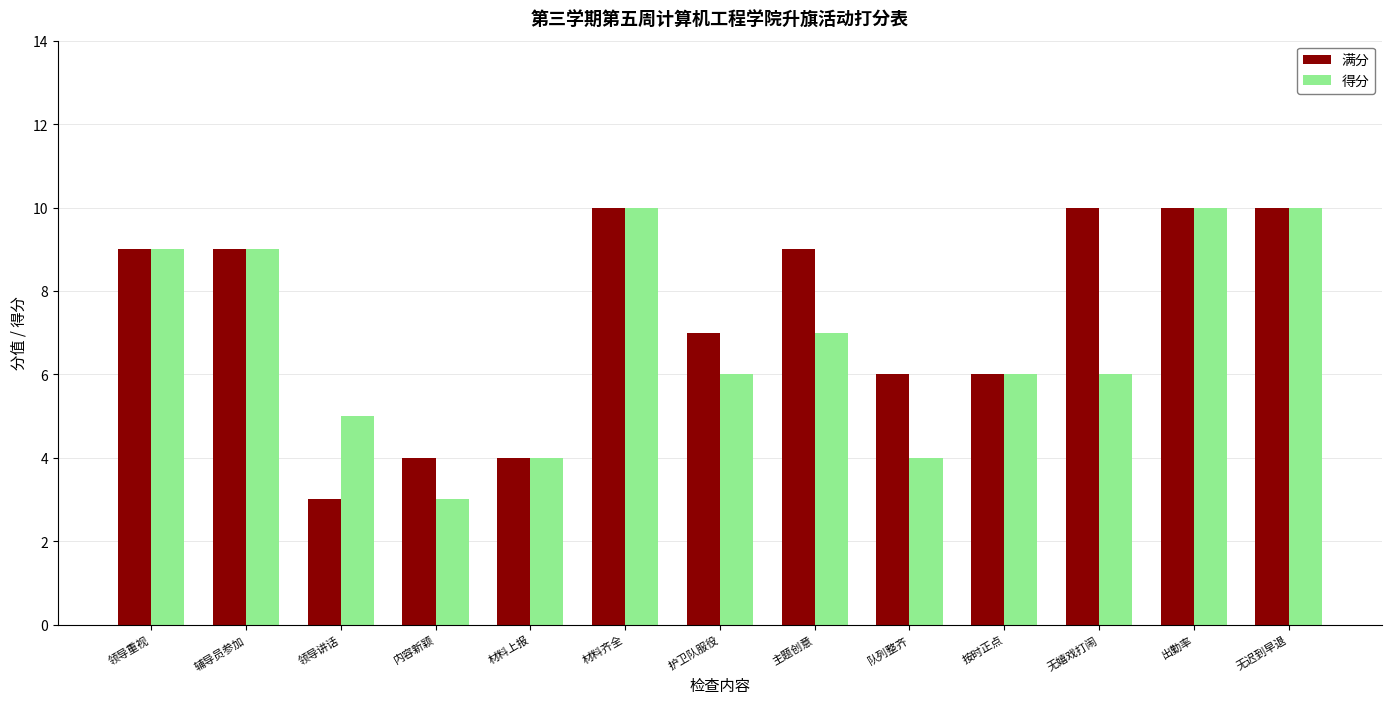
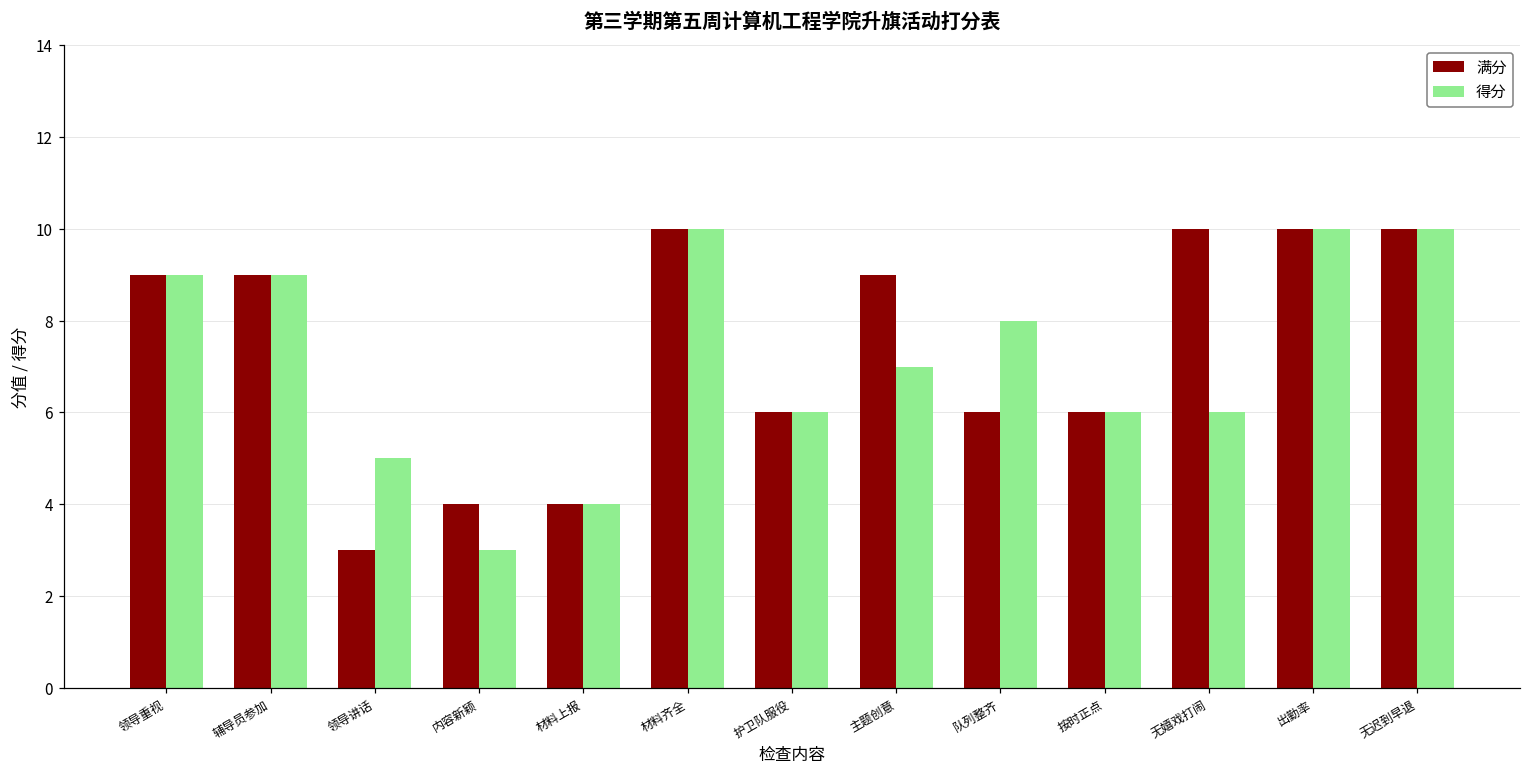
满分, 护卫队服役: 7 -> 6
得分, 队列整齐: 4 -> 8
